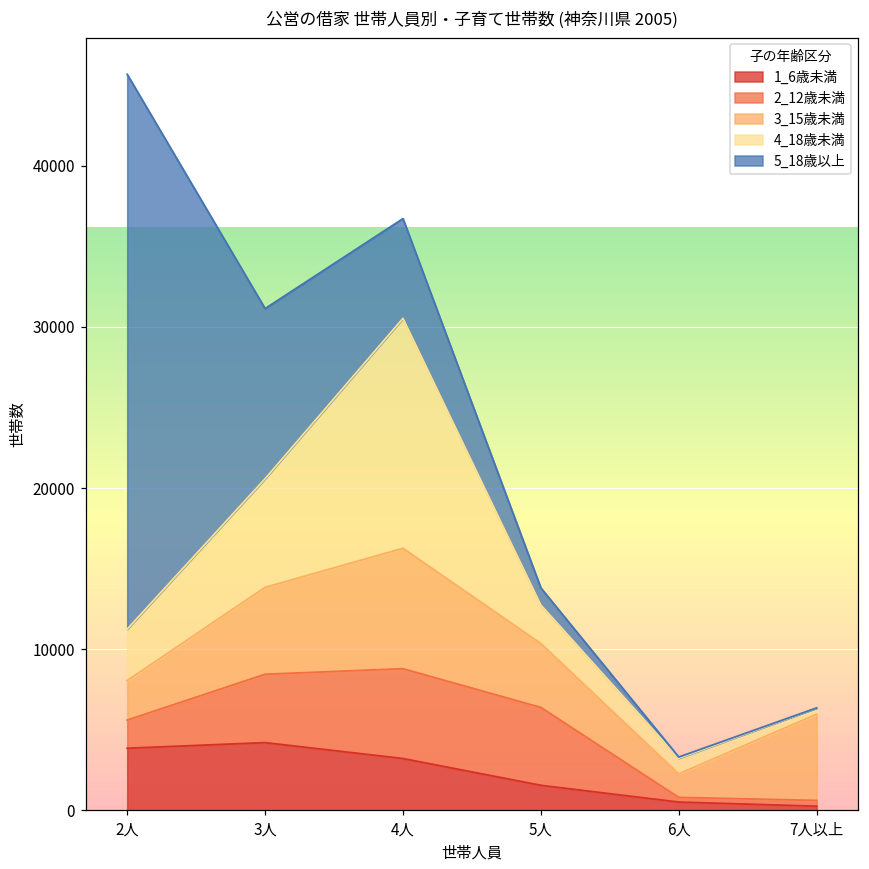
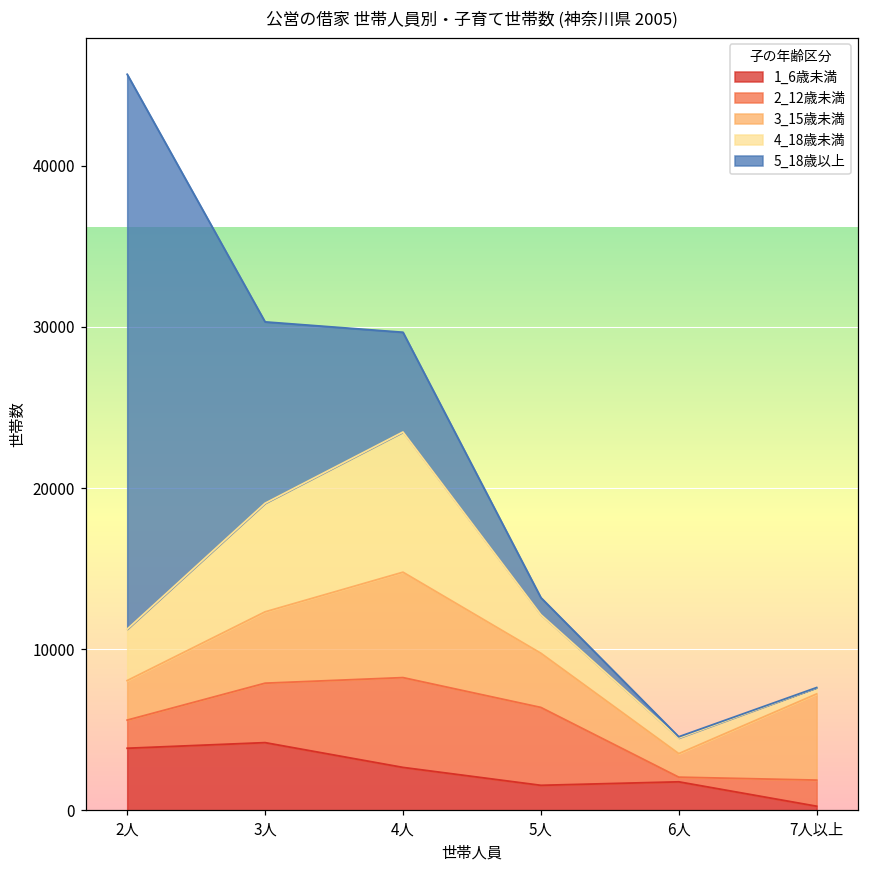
2_12歳未満, 3人: 4200 -> 3700
3_15歳未満, 3人: 5400 -> 4400
5_18歳以上, 3人: 10600 -> 11300
1_6歳未満, 4人: 3200 -> 2700
3_15歳未満, 4人: 7500 -> 6500
4_18歳未満, 4人: 14300 -> 8700
3_15歳未満, 5人: 4000 -> 3400
1_6歳未満, 6人: 500 -> 1800
2_12歳未満, 7人以上: 400 -> 1600
